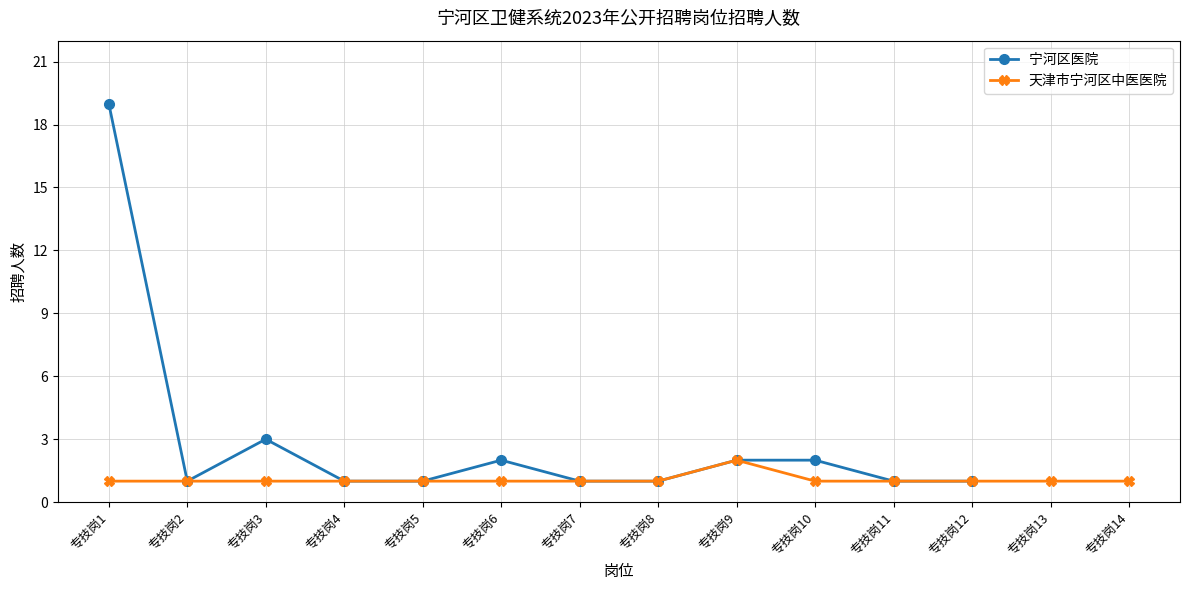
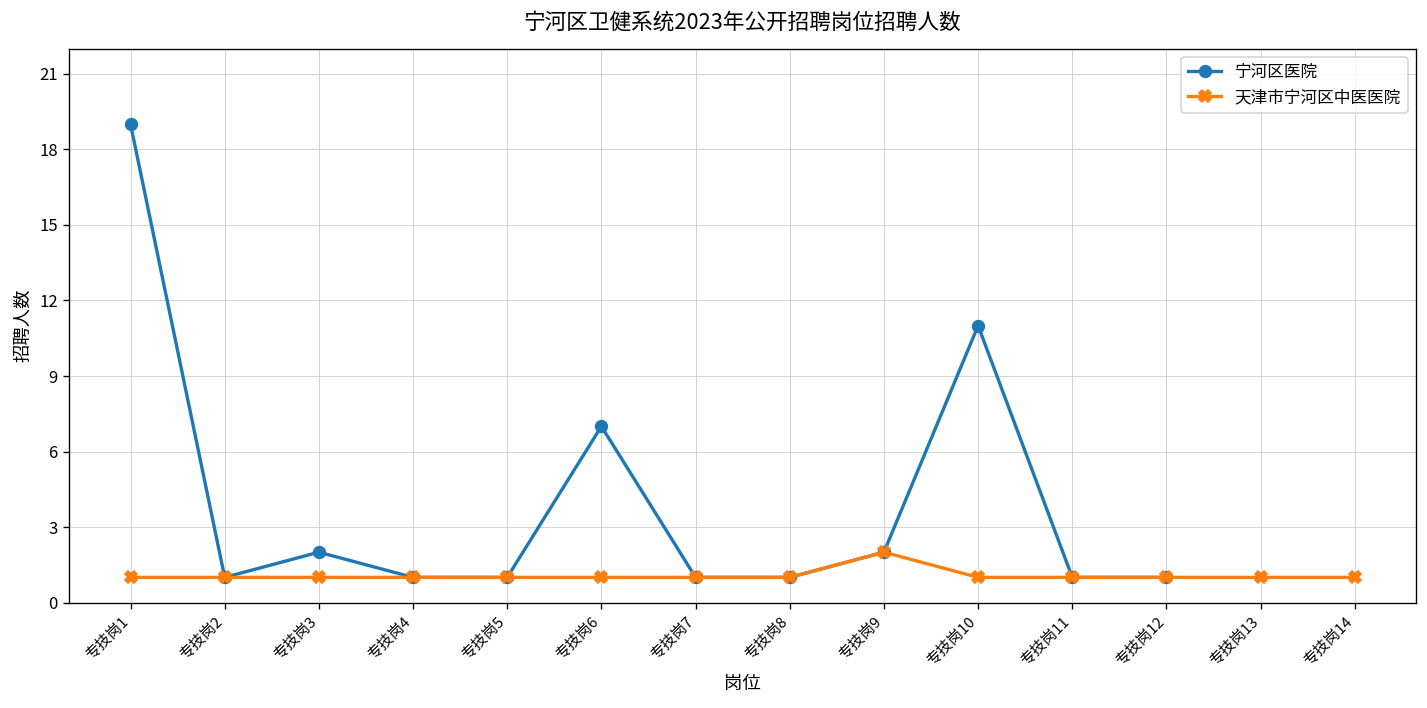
宁河区医院, 专技岗3: 3 -> 2
宁河区医院, 专技岗6: 2 -> 7
宁河区医院, 专技岗10: 2 -> 11
